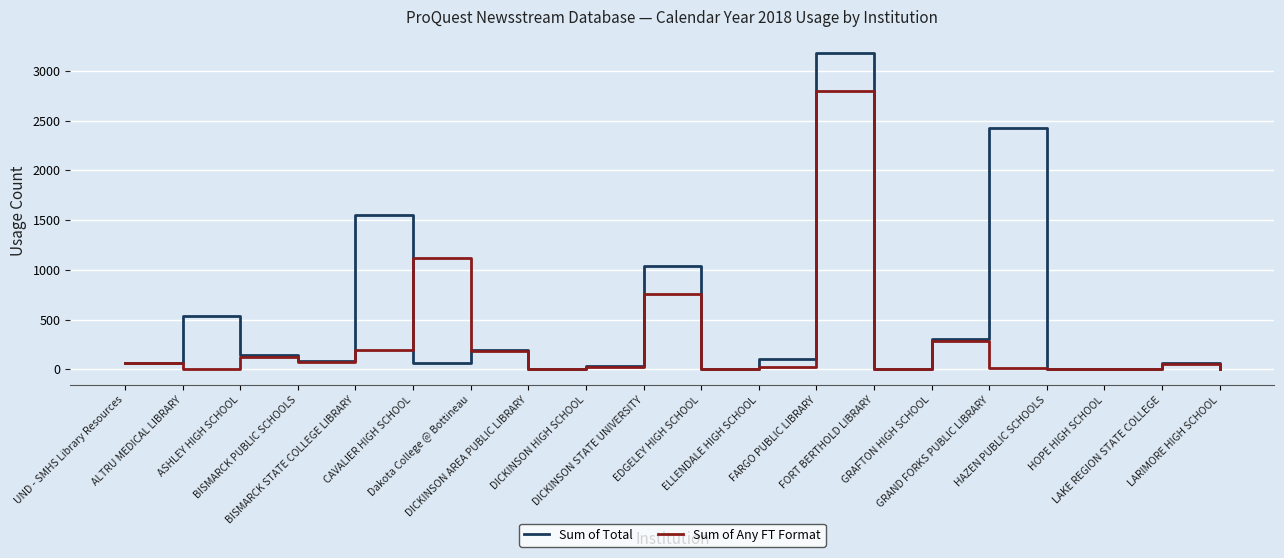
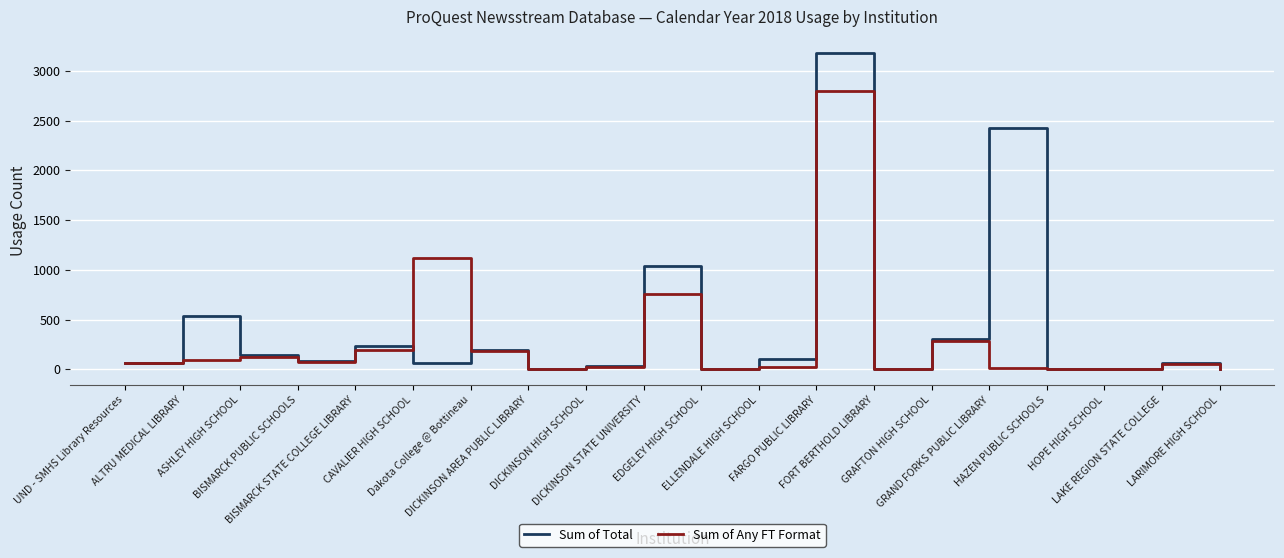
Sum of Any FT Format, ALTRU MEDICAL LIBRARY: 0 -> 100
Sum of Total, BISMARCK STATE COLLEGE LIBRARY: 1600 -> 200
